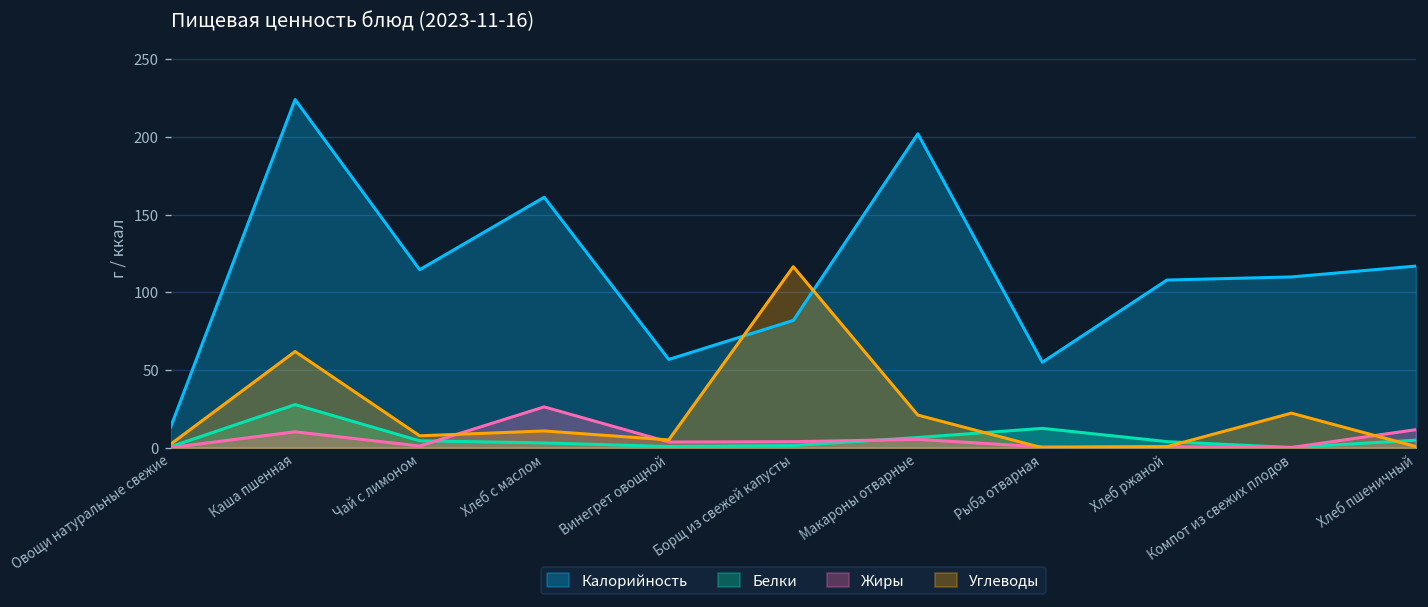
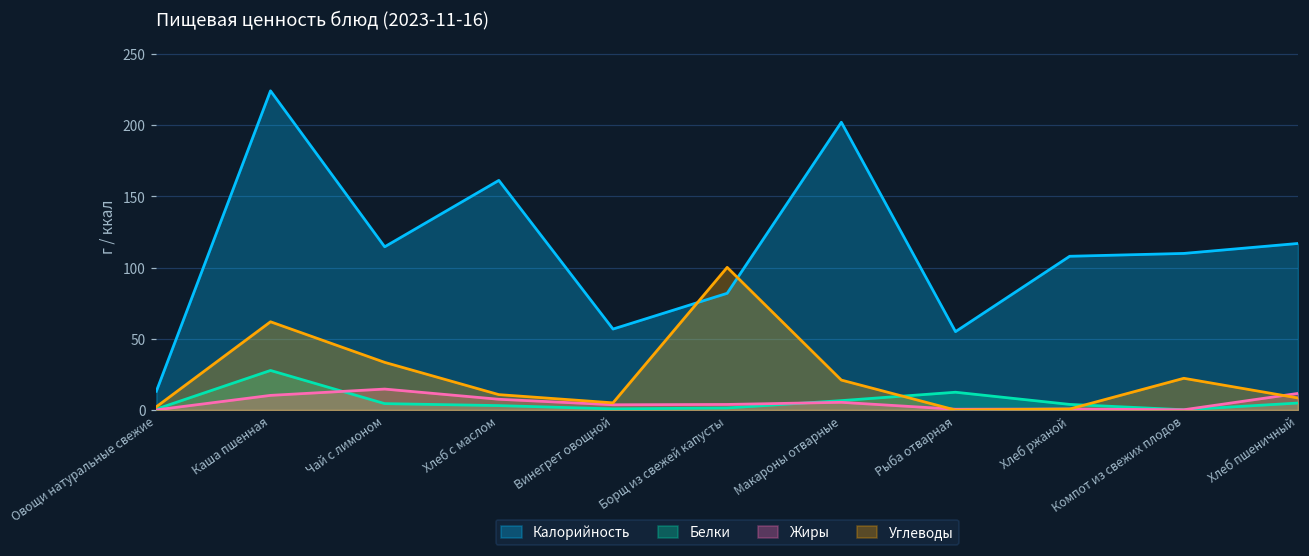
Жиры, Чай с лимоном: 1 -> 15
Углеводы, Чай с лимоном: 8 -> 33
Жиры, Хлеб с маслом: 26 -> 8
Углеводы, Борщ из свежей капусты: 117 -> 100
Углеводы, Хлеб пшеничный: 1 -> 8
